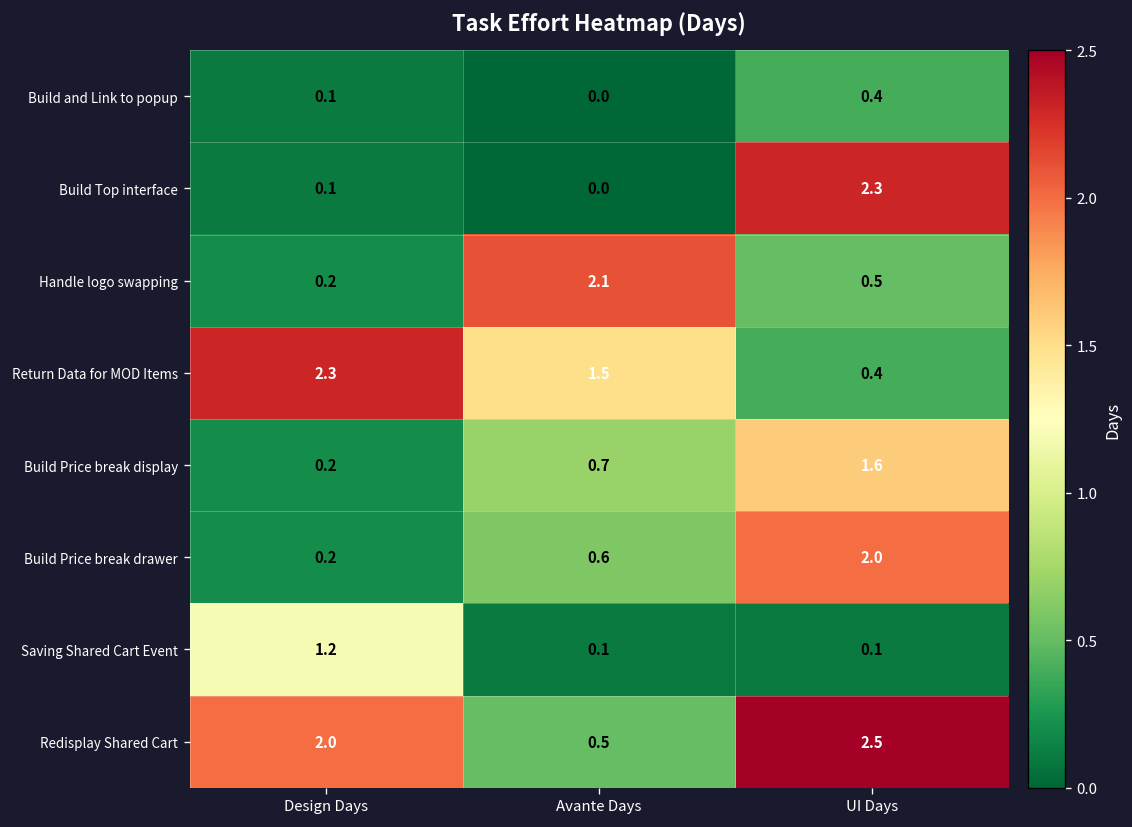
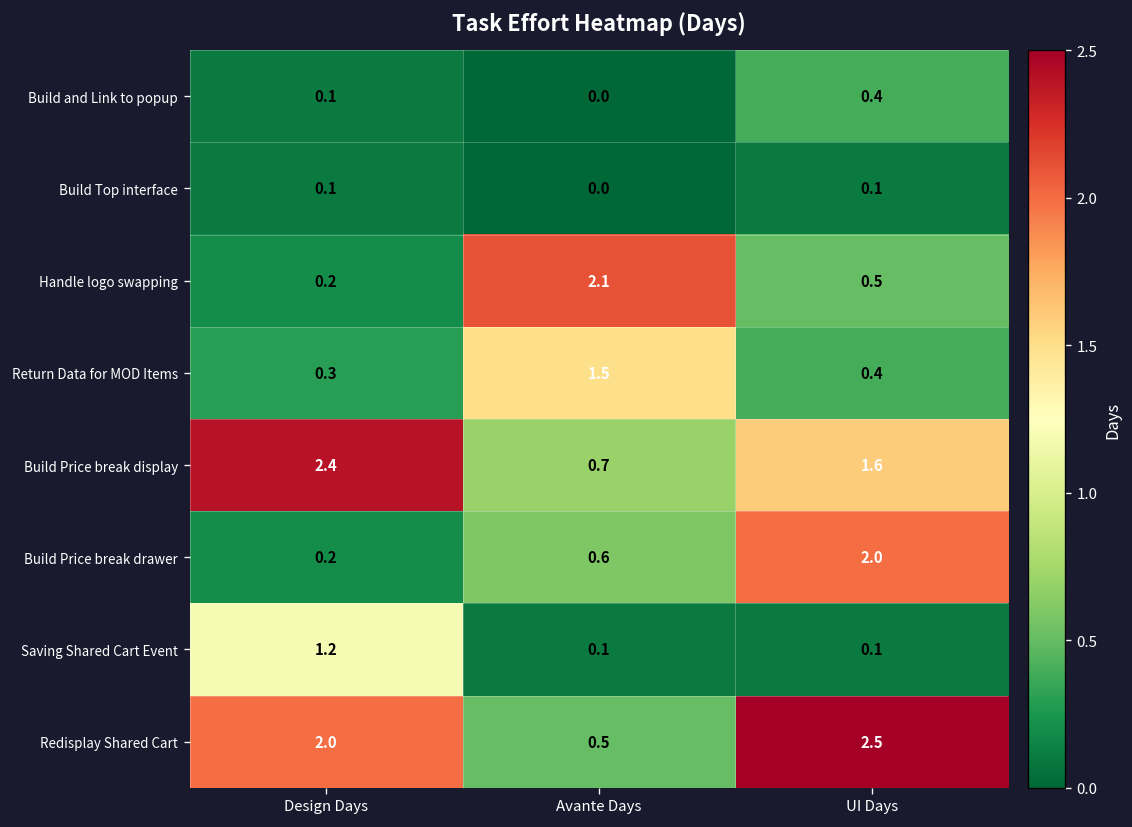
Build Top interface, UI Days: 2.3 -> 0.1
Return Data for MOD Items, Design Days: 2.3 -> 0.3
Build Price break display, Design Days: 0.2 -> 2.4
